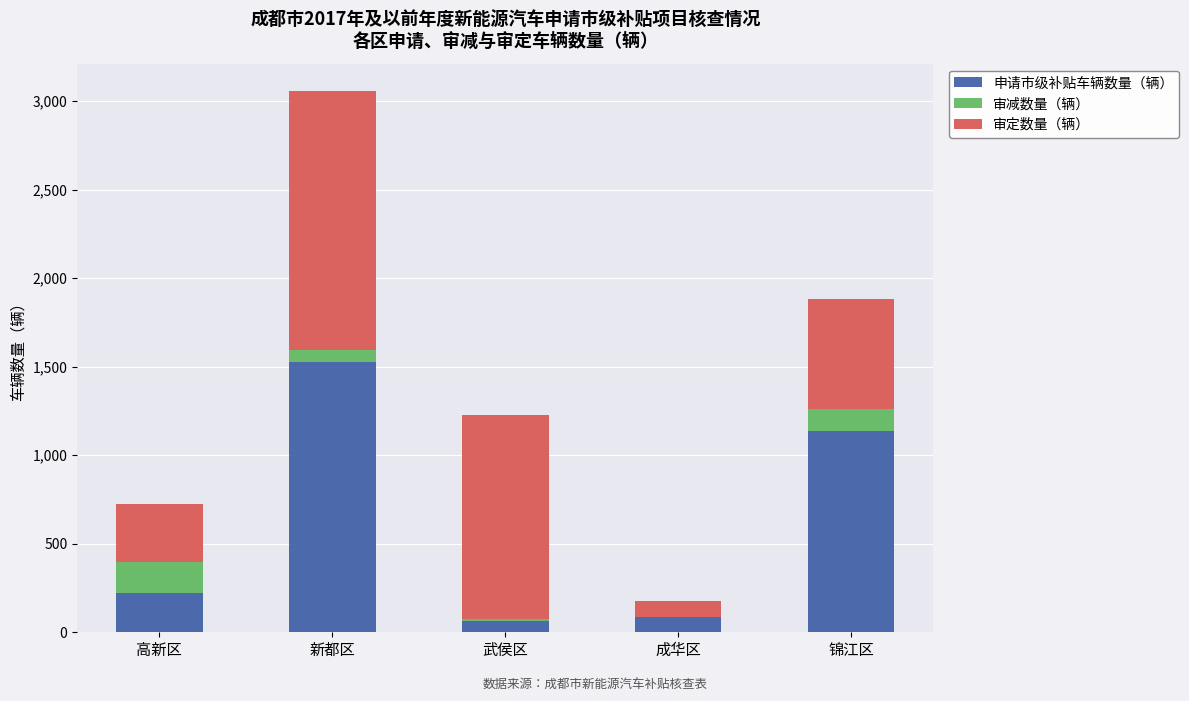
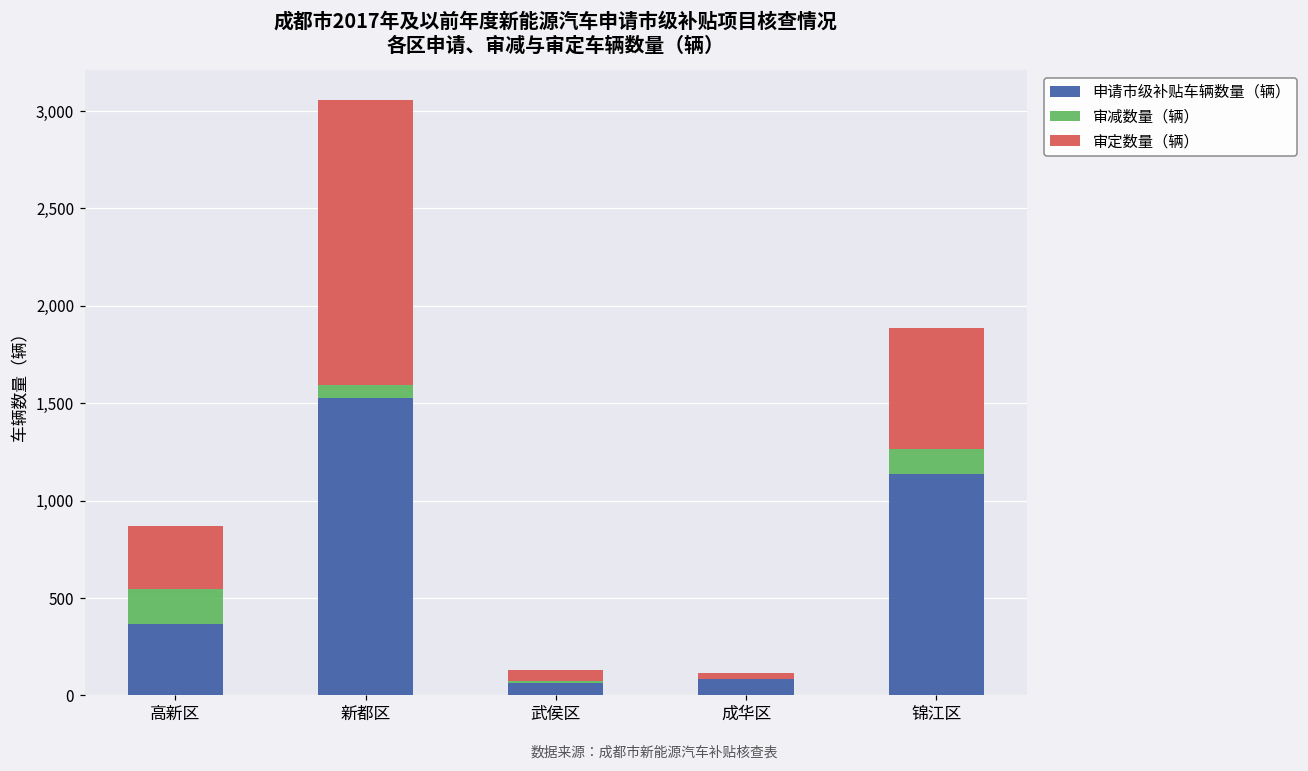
申请市级补贴车辆数量（辆）, 高新区: 220 -> 370
审定数量（辆）, 武侯区: 1,150 -> 60
审定数量（辆）, 成华区: 90 -> 30
